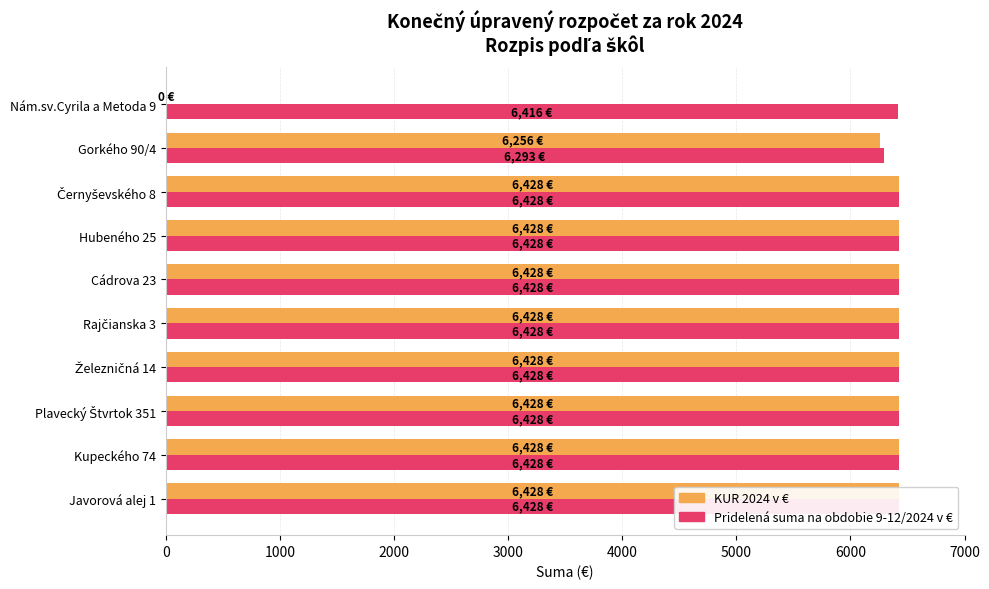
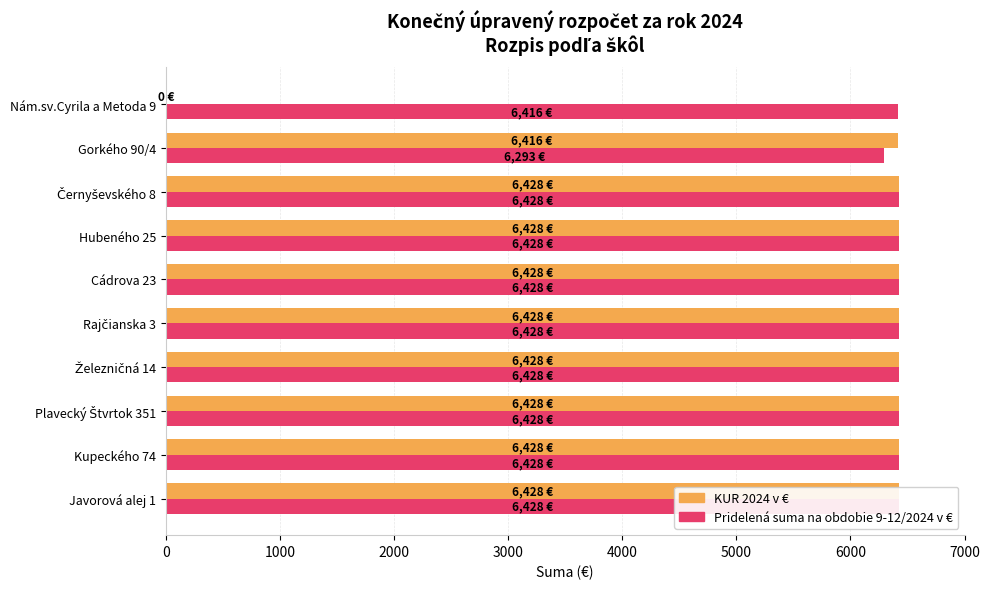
KUR 2024 v €, Gorkého 90/4: 6,256 -> 6,416
